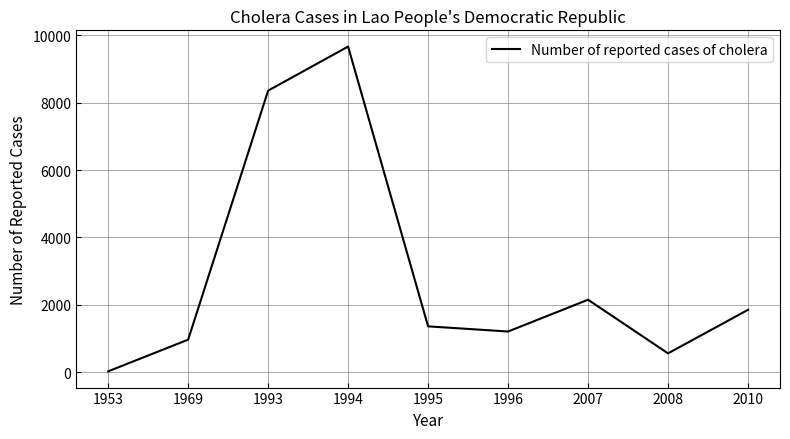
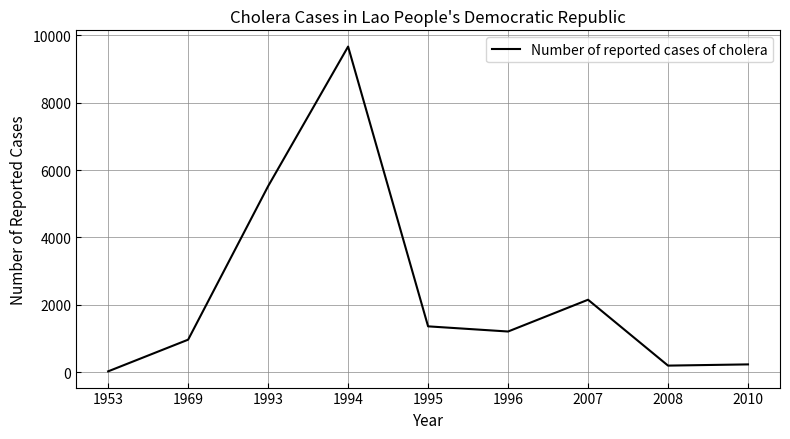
1993: 8400 -> 5500
2008: 600 -> 200
2010: 1900 -> 200
